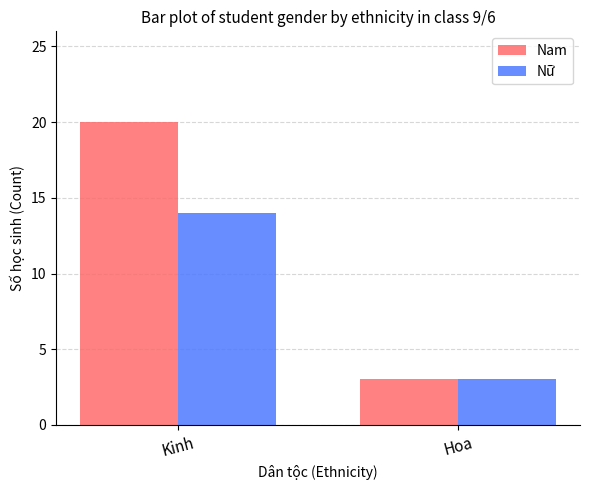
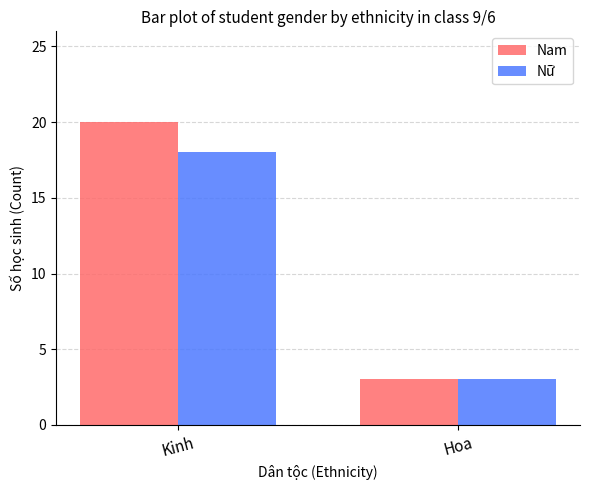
Nữ, Kinh: 14 -> 18
